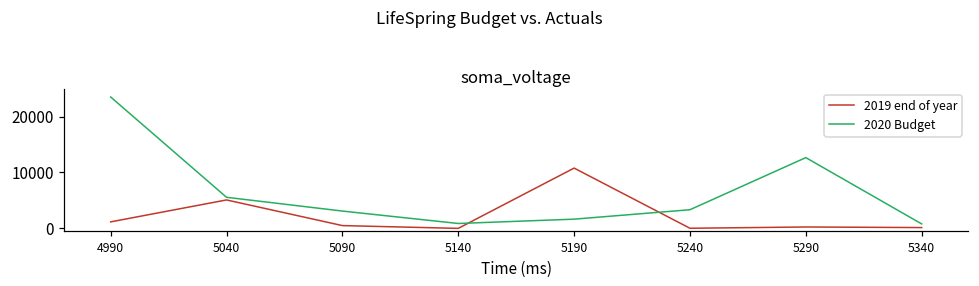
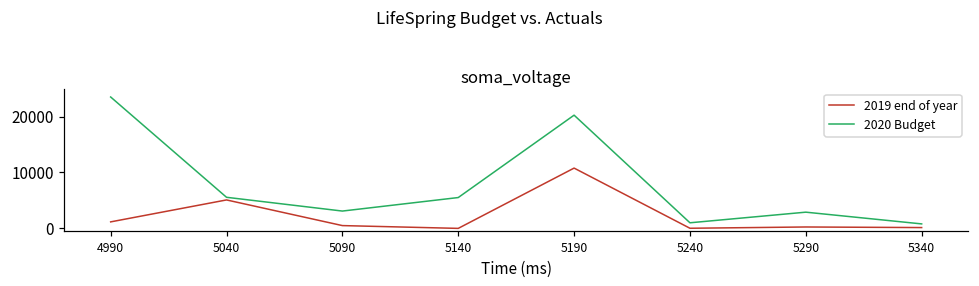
2020 Budget, 5140: 1000 -> 6000
2020 Budget, 5190: 2000 -> 20000
2020 Budget, 5240: 3000 -> 1000
2020 Budget, 5290: 13000 -> 3000
